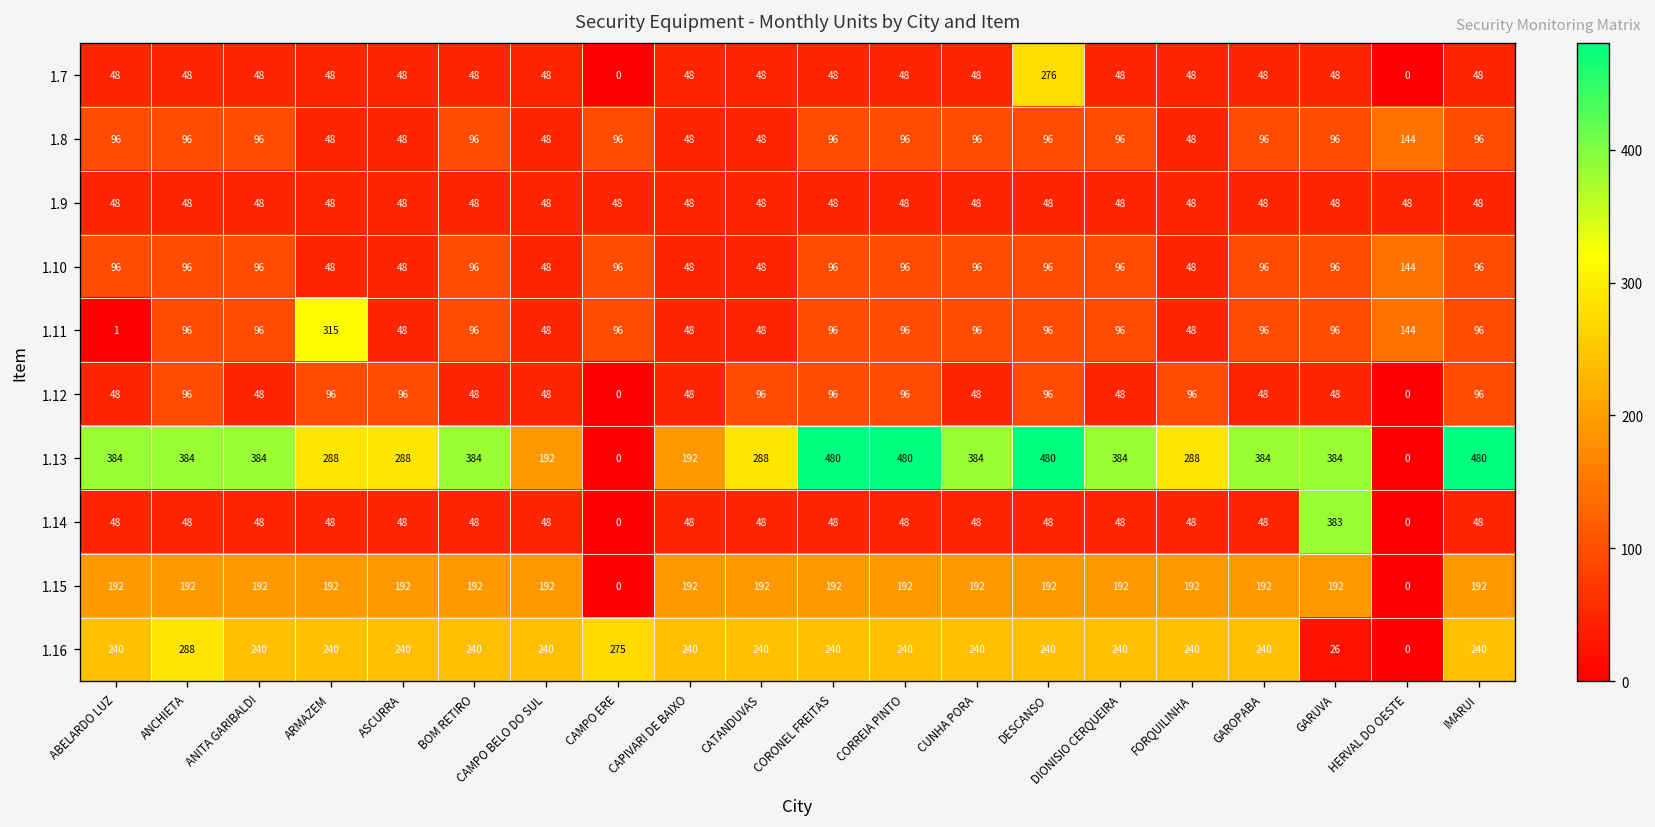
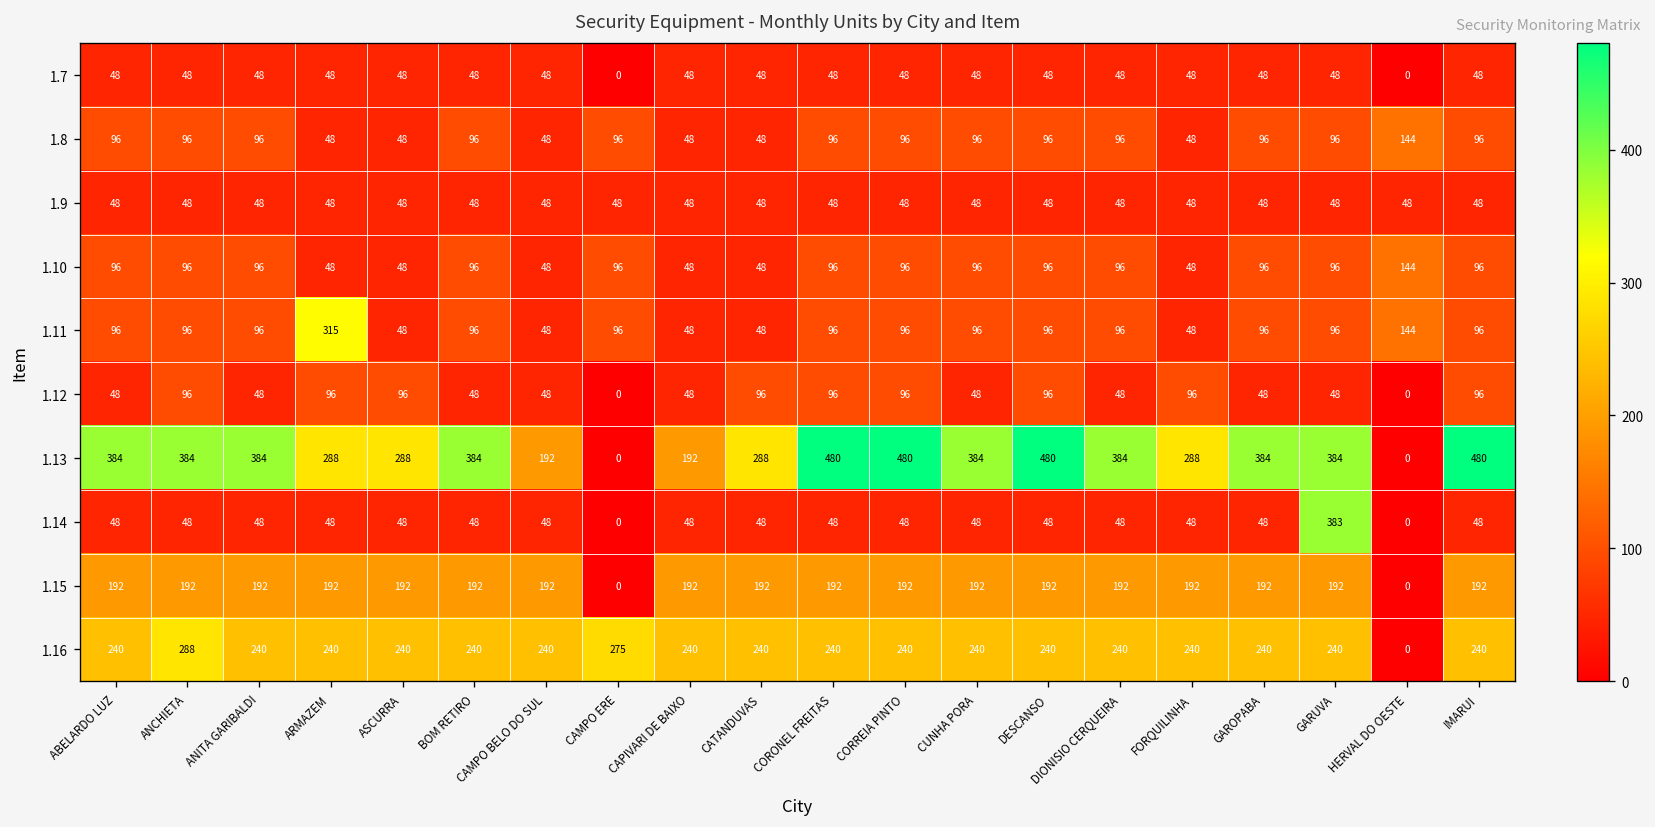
1.7, DESCANSO: 276 -> 48
1.11, ABELARDO LUZ: 1 -> 96
1.16, GARUVA: 26 -> 240
